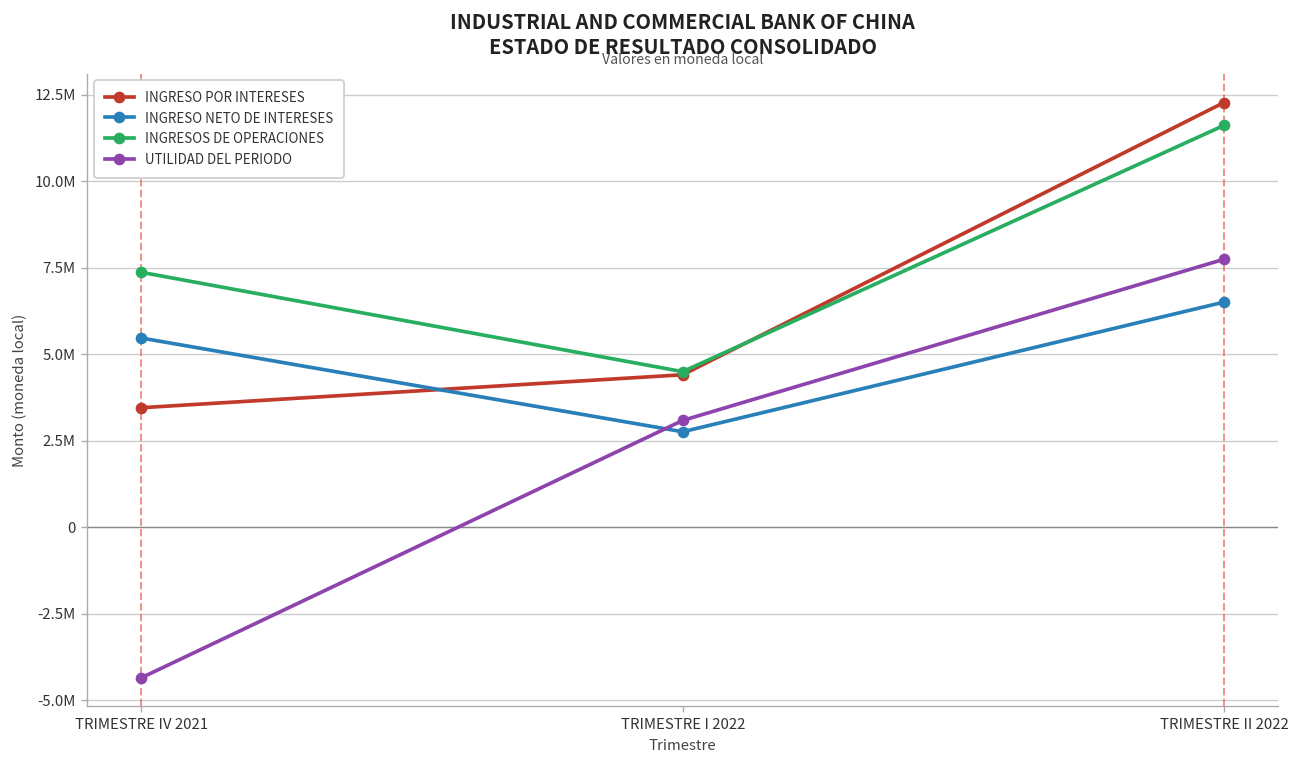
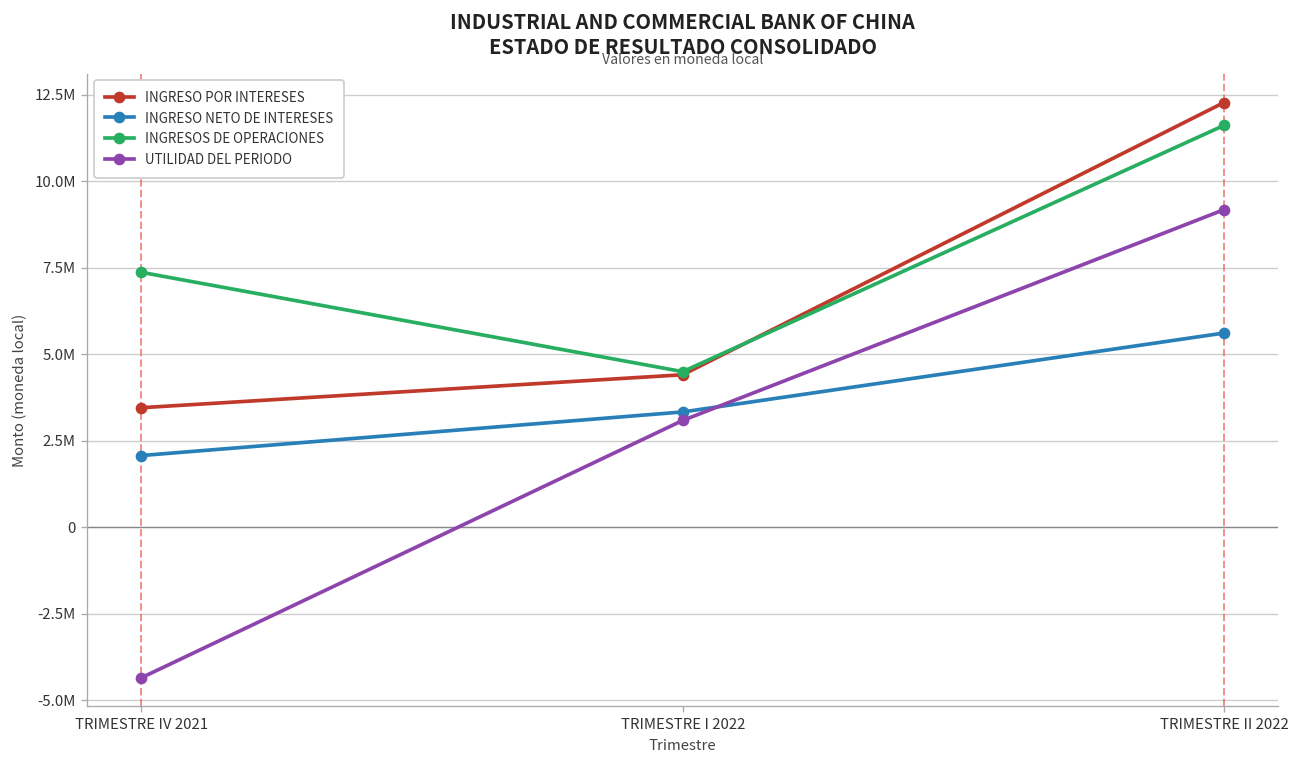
INGRESO NETO DE INTERESES, TRIMESTRE IV 2021: 5500000 -> 2100000
INGRESO NETO DE INTERESES, TRIMESTRE I 2022: 2800000 -> 3300000
INGRESO NETO DE INTERESES, TRIMESTRE II 2022: 6500000 -> 5600000
UTILIDAD DEL PERIODO, TRIMESTRE II 2022: 7700000 -> 9200000
